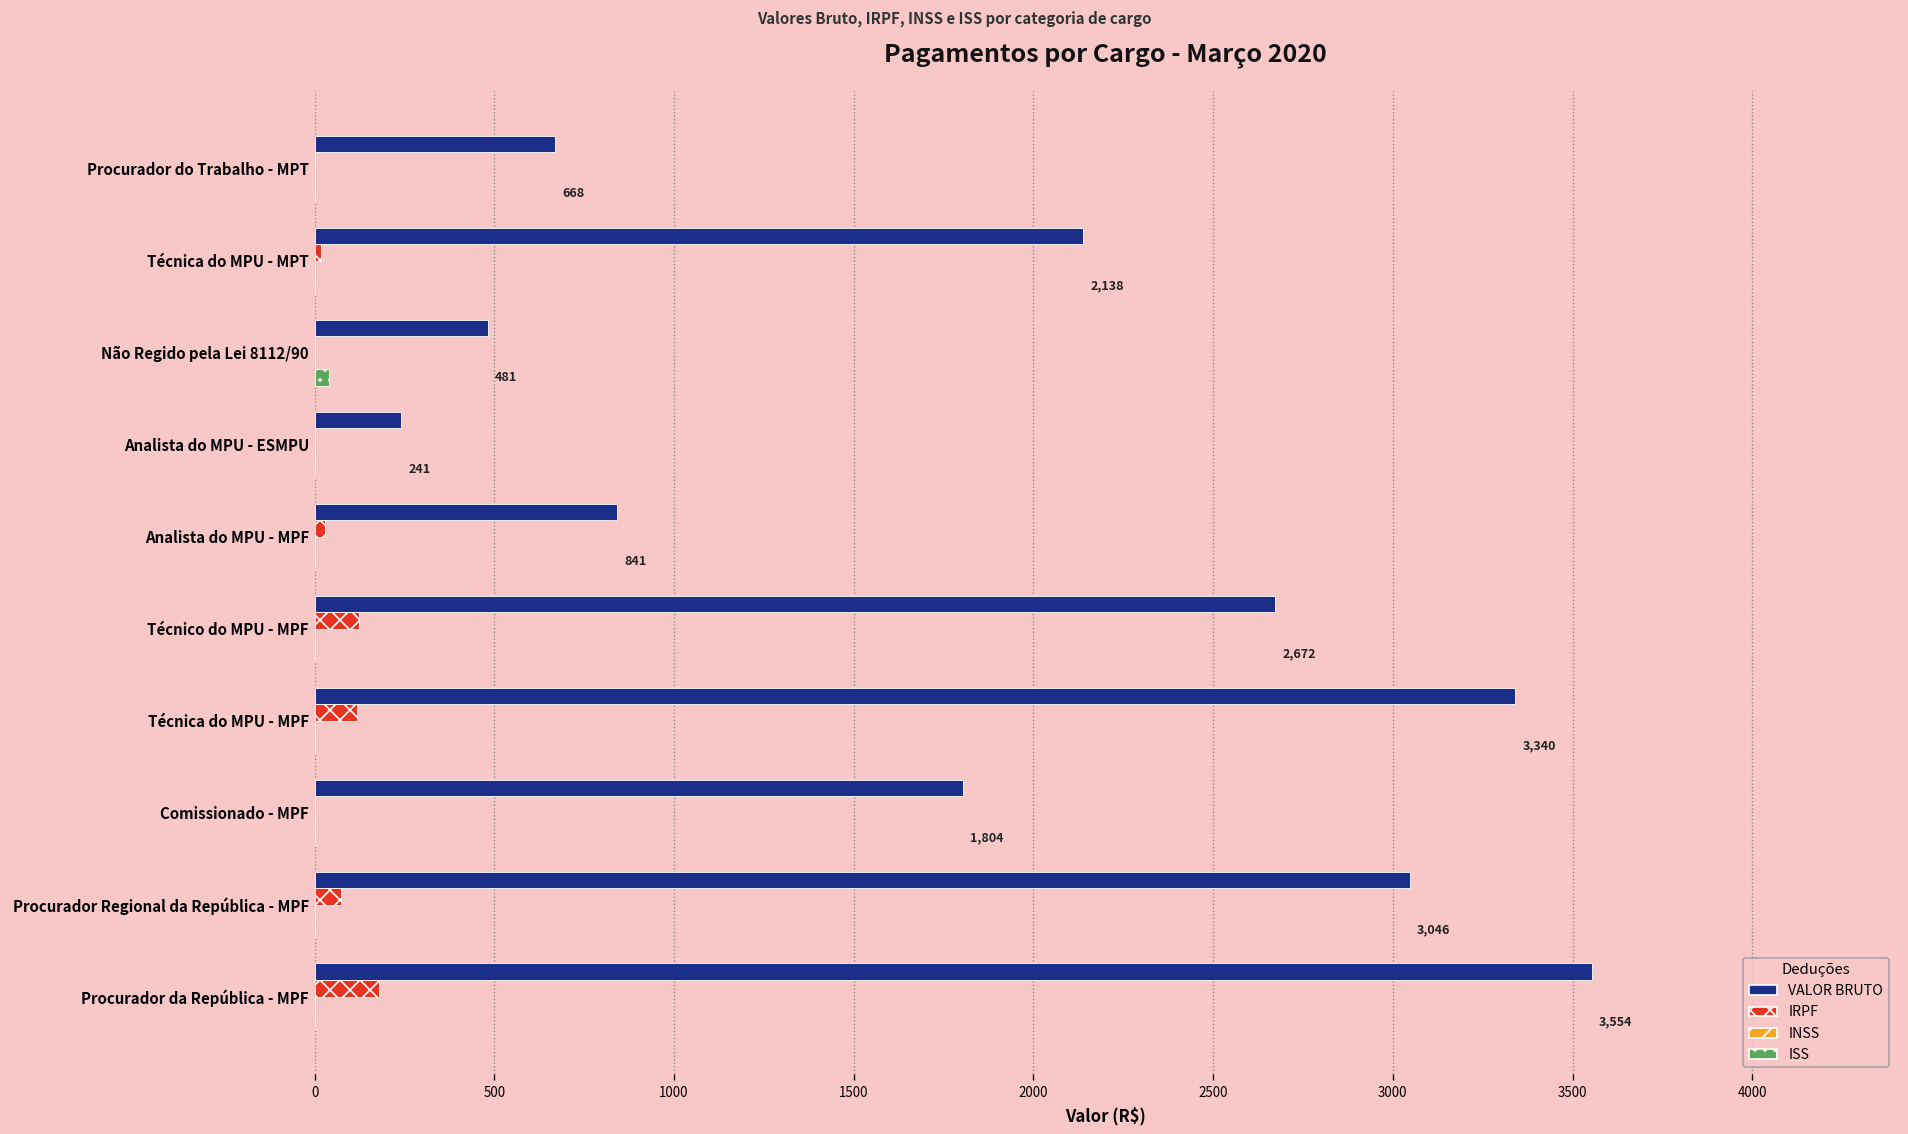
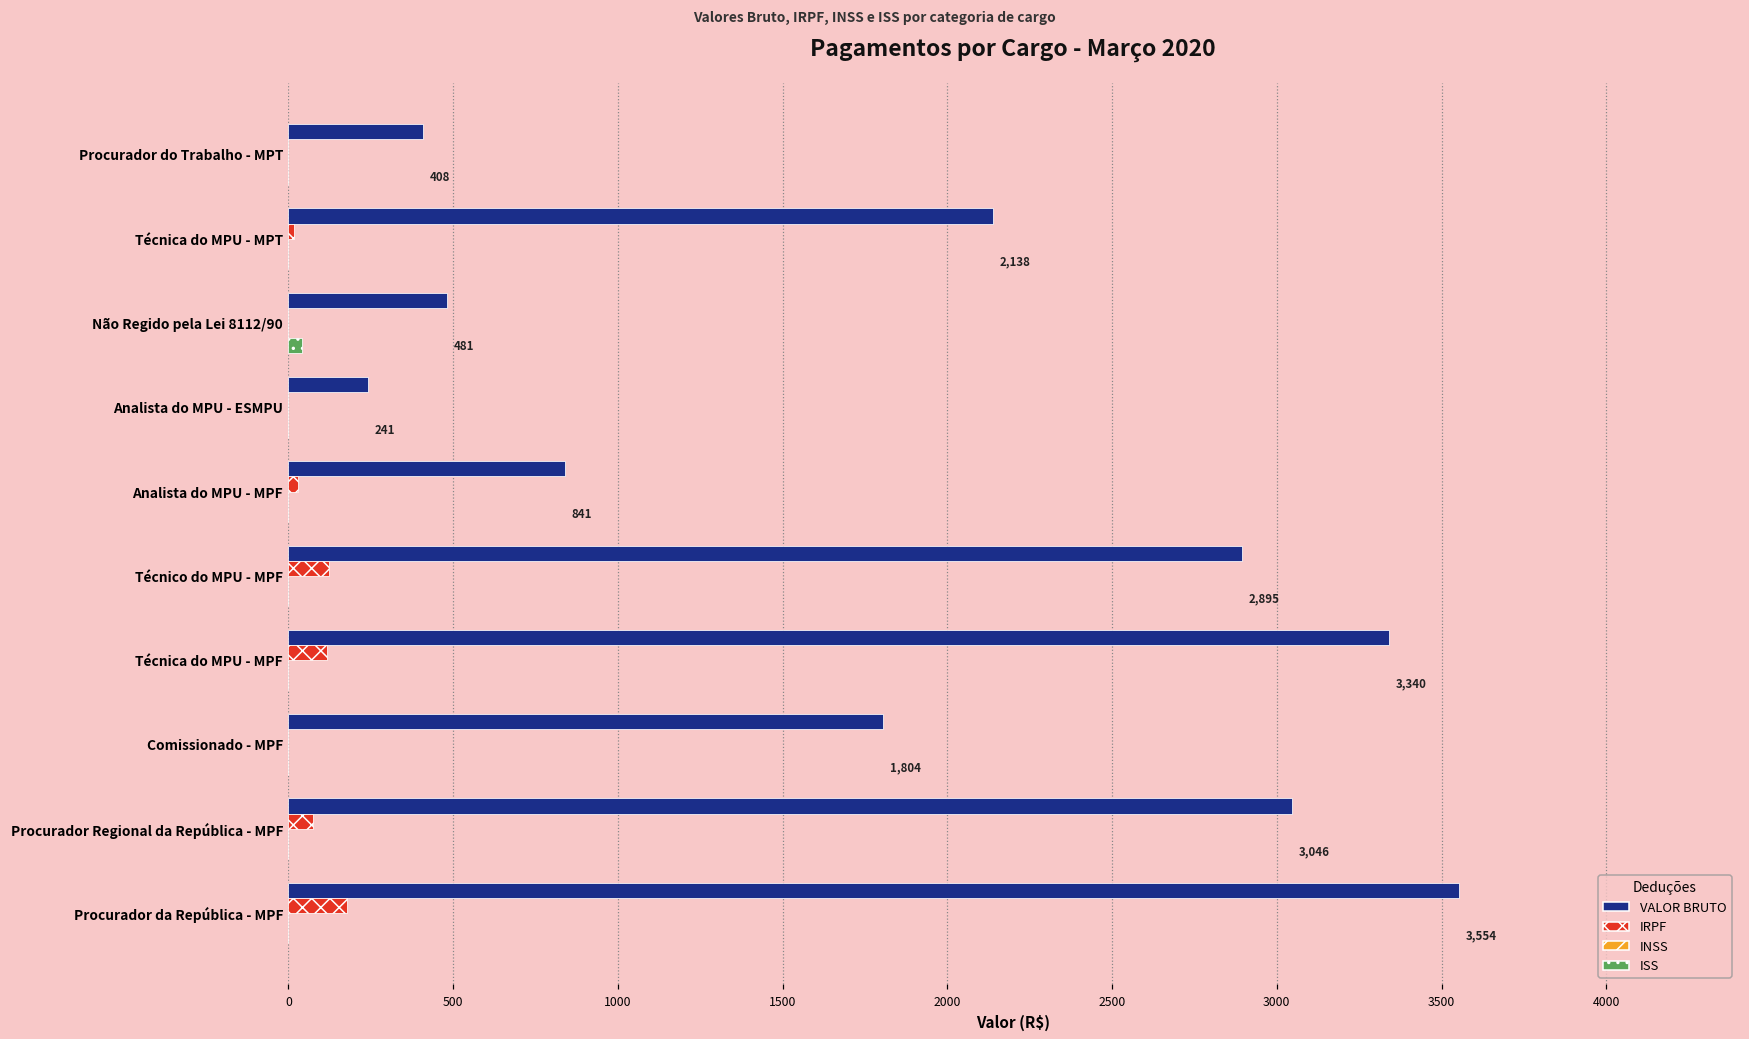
VALOR BRUTO, Procurador do Trabalho - MPT: 668 -> 408
VALOR BRUTO, Técnico do MPU - MPF: 2,672 -> 2,895
